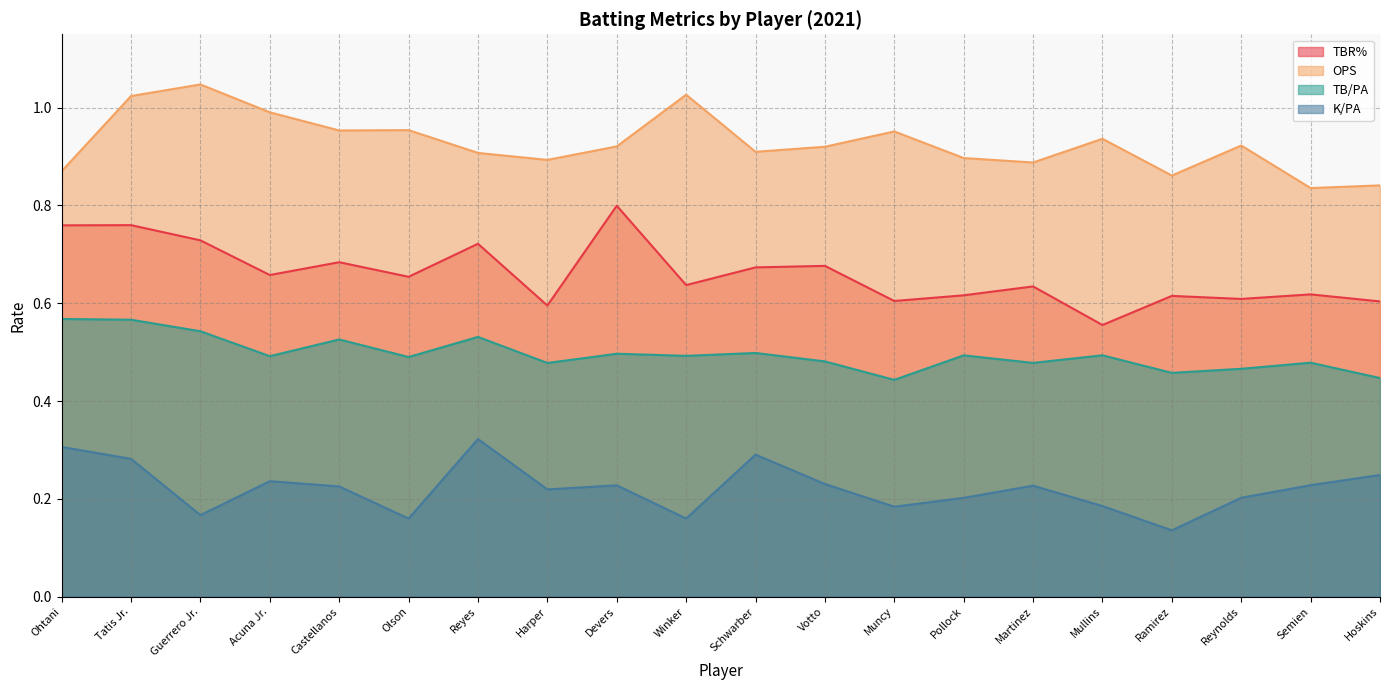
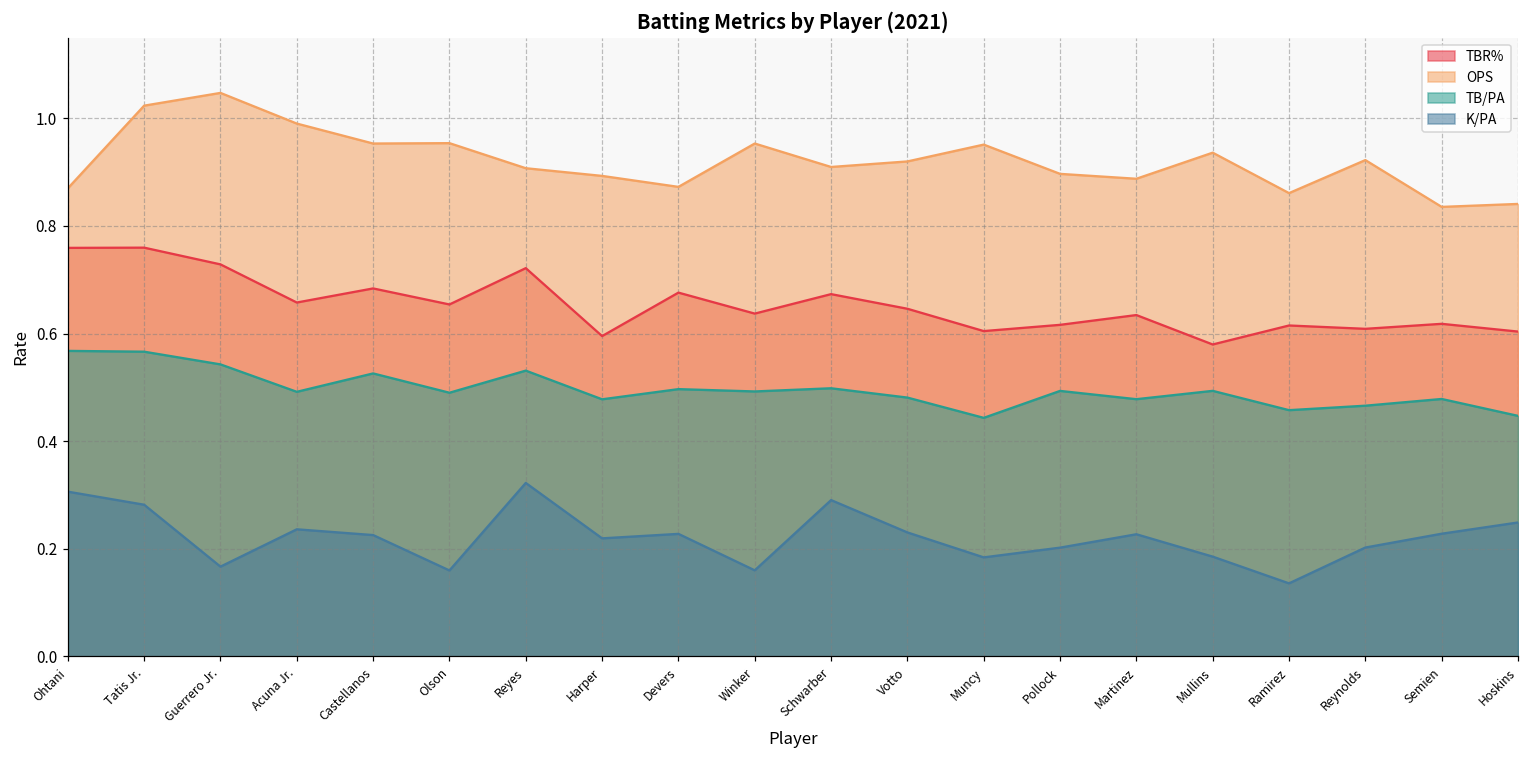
TBR%, Devers: 0.80 -> 0.68
OPS, Devers: 0.92 -> 0.87
OPS, Winker: 1.03 -> 0.95
TBR%, Votto: 0.68 -> 0.65
TBR%, Mullins: 0.56 -> 0.58
